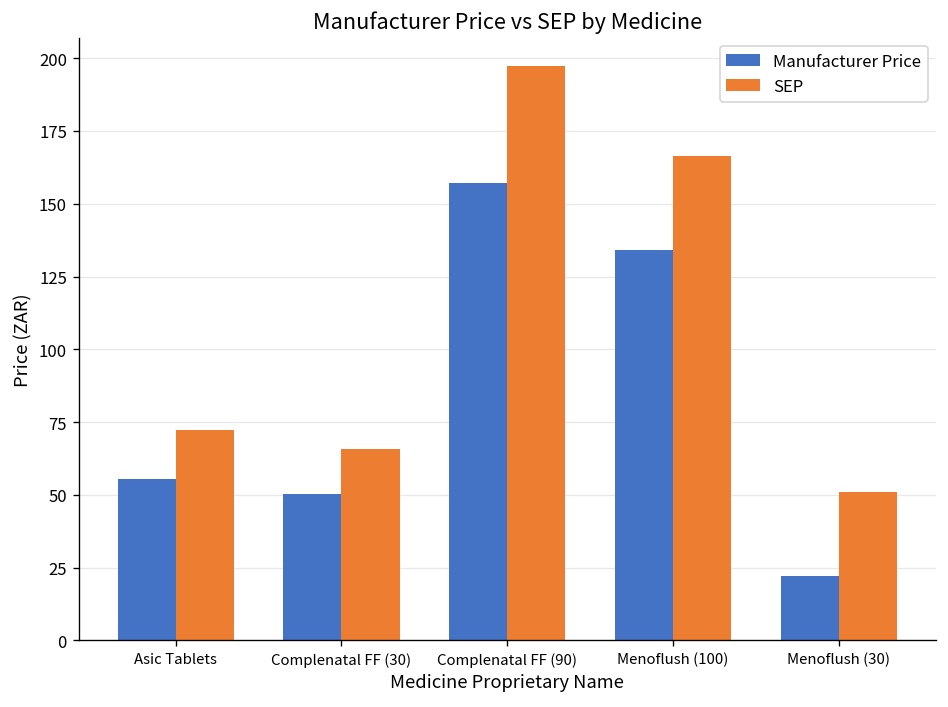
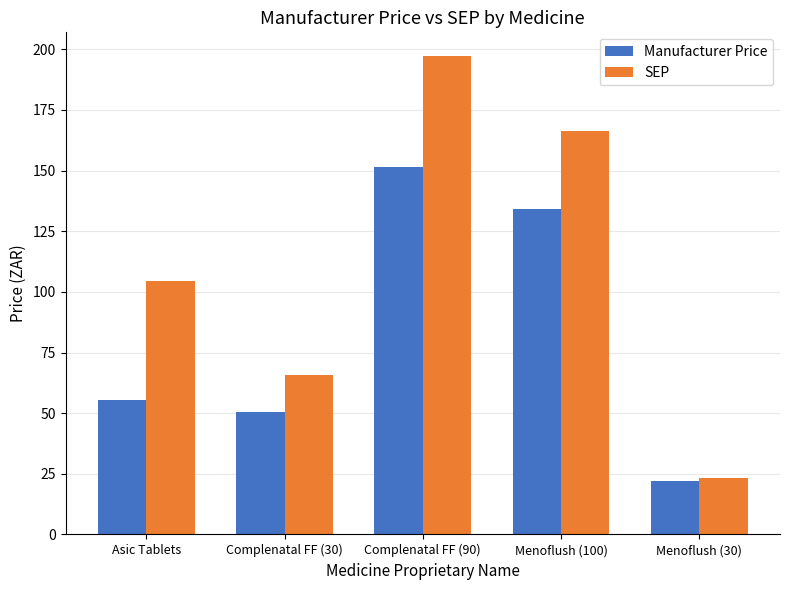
SEP, Asic Tablets: 72 -> 104
Manufacturer Price, Complenatal FF (90): 157 -> 151
SEP, Menoflush (30): 51 -> 23
